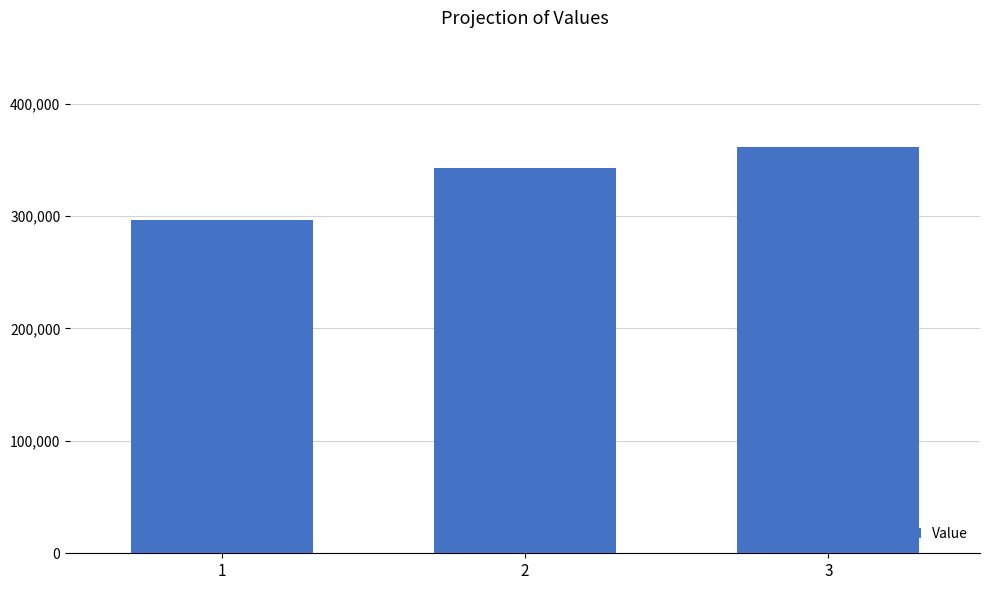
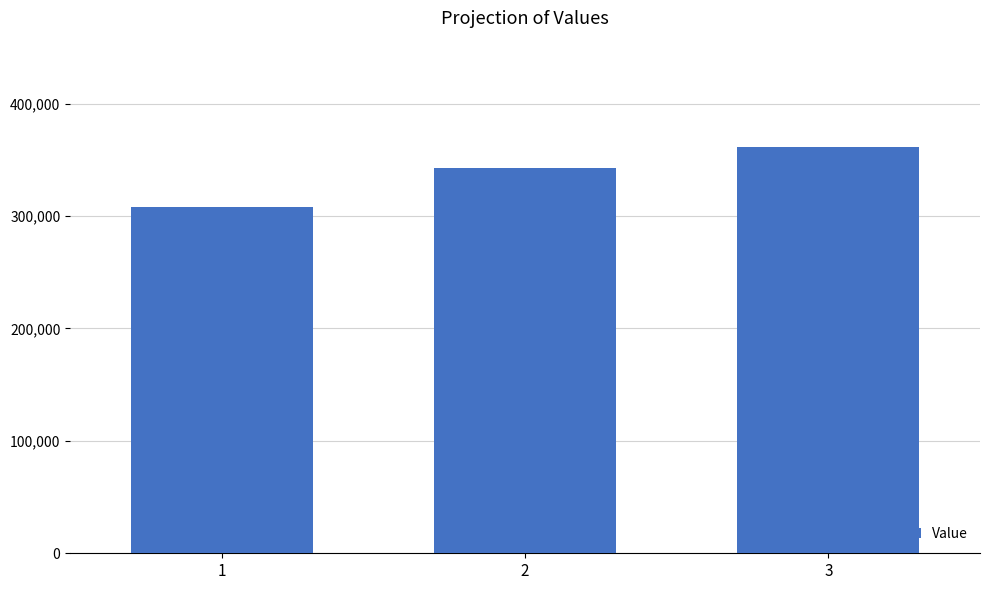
1: 297,000 -> 308,000
